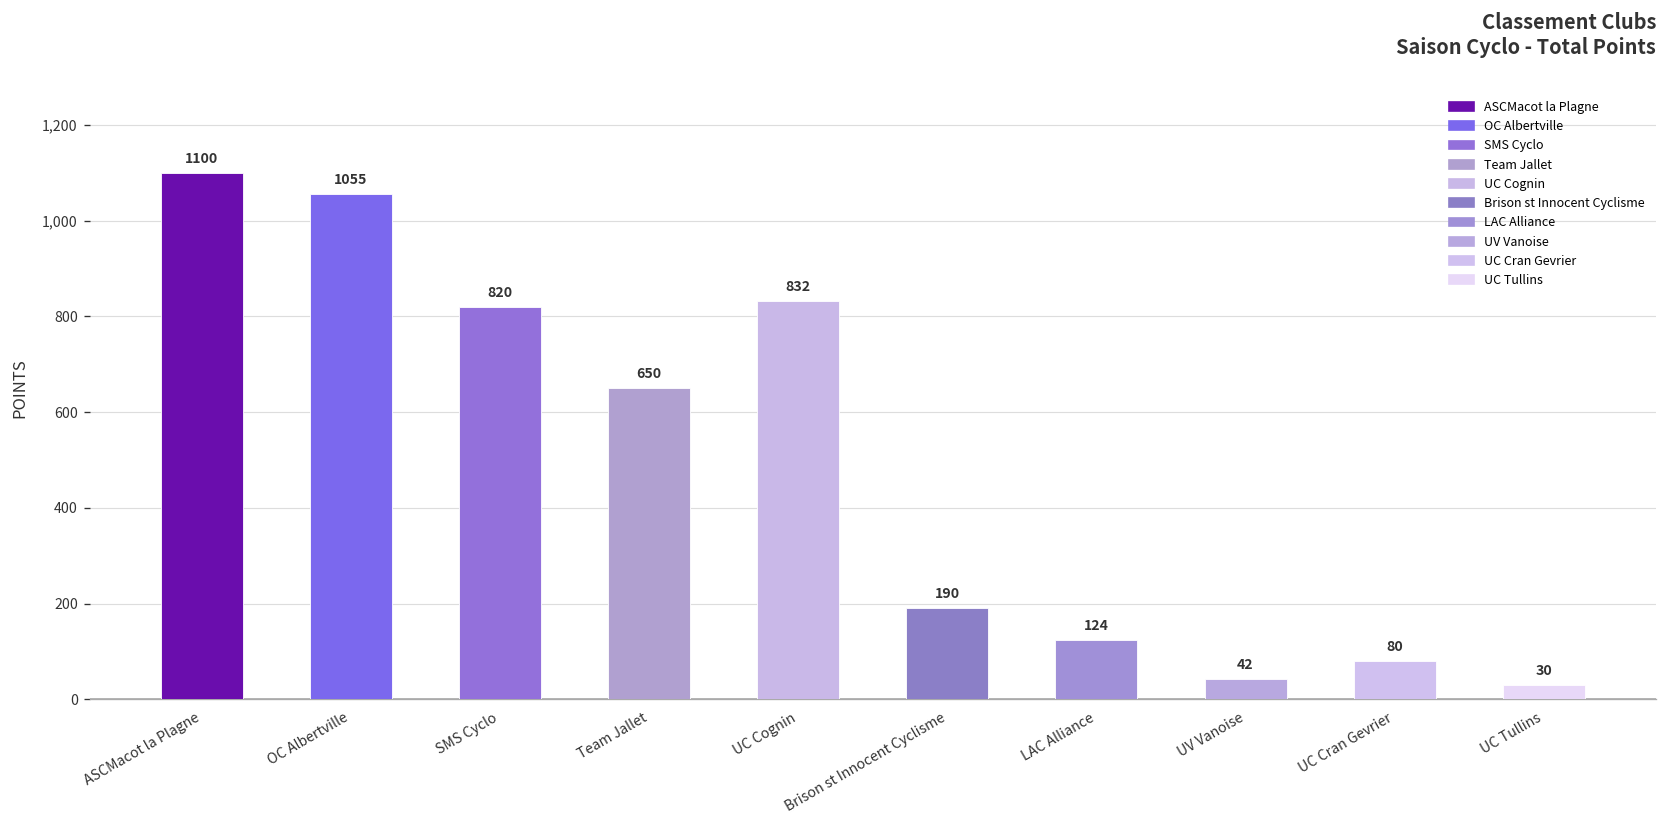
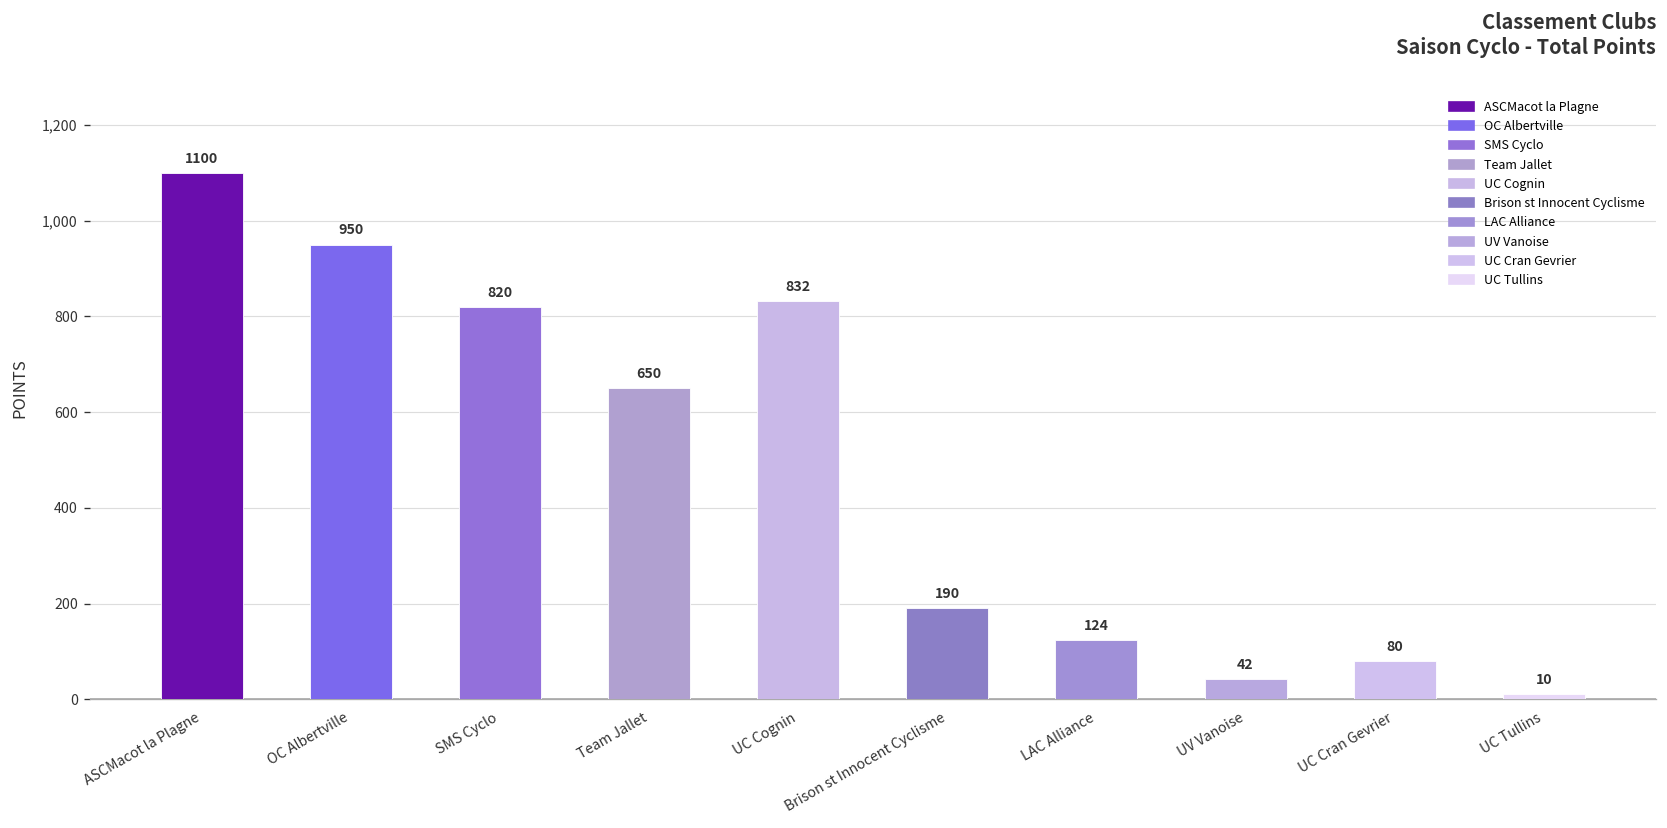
OC Albertville: 1055 -> 950
UC Tullins: 30 -> 10
